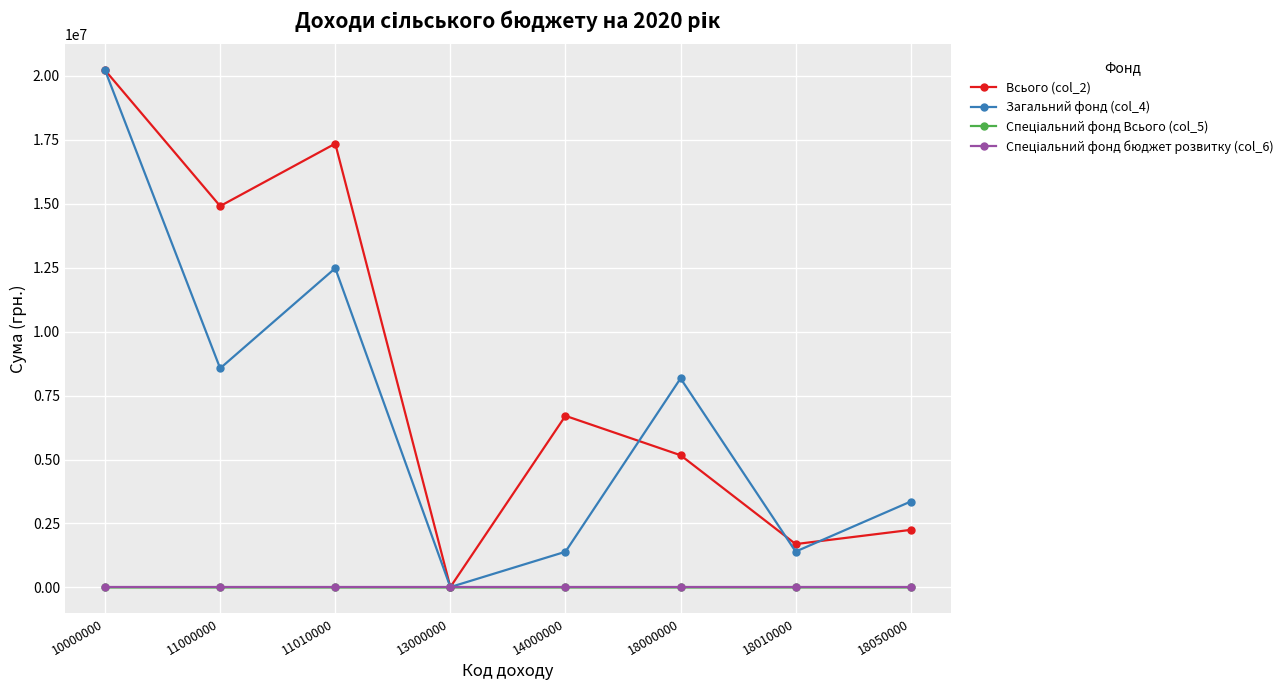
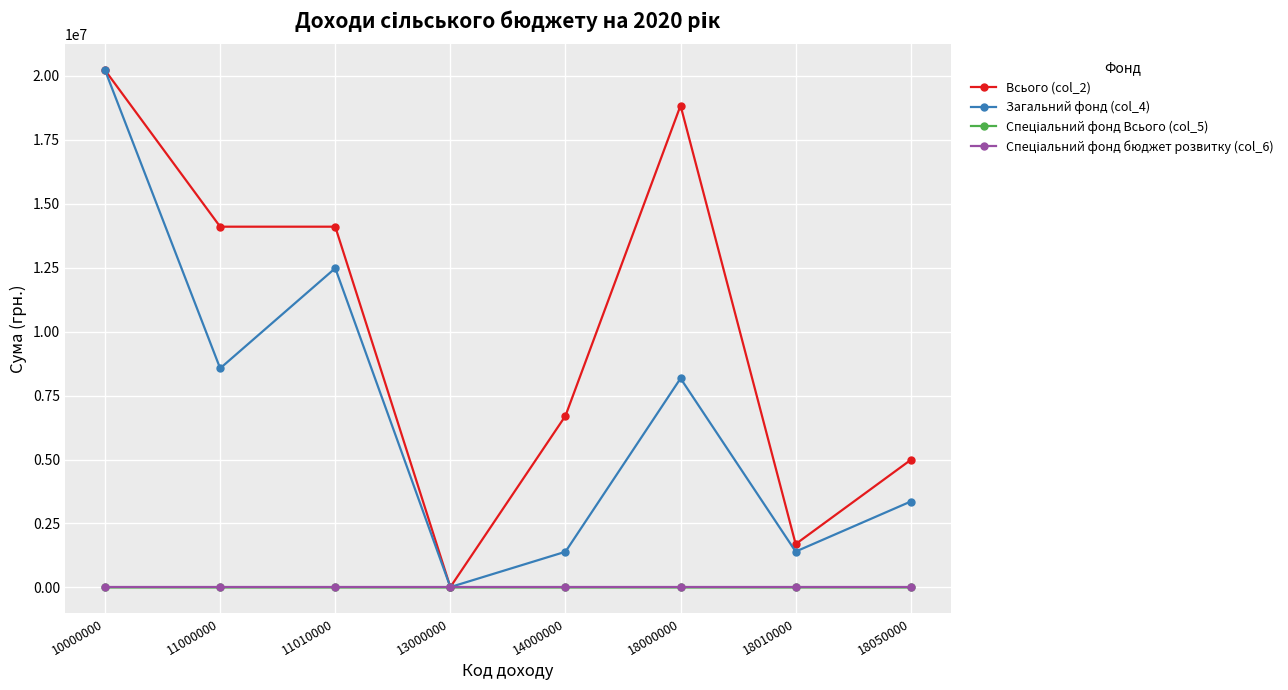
Всього (col_2), 11000000: 14900000 -> 14100000
Всього (col_2), 11010000: 17300000 -> 14100000
Всього (col_2), 18000000: 5200000 -> 18800000
Всього (col_2), 18050000: 2300000 -> 5000000
